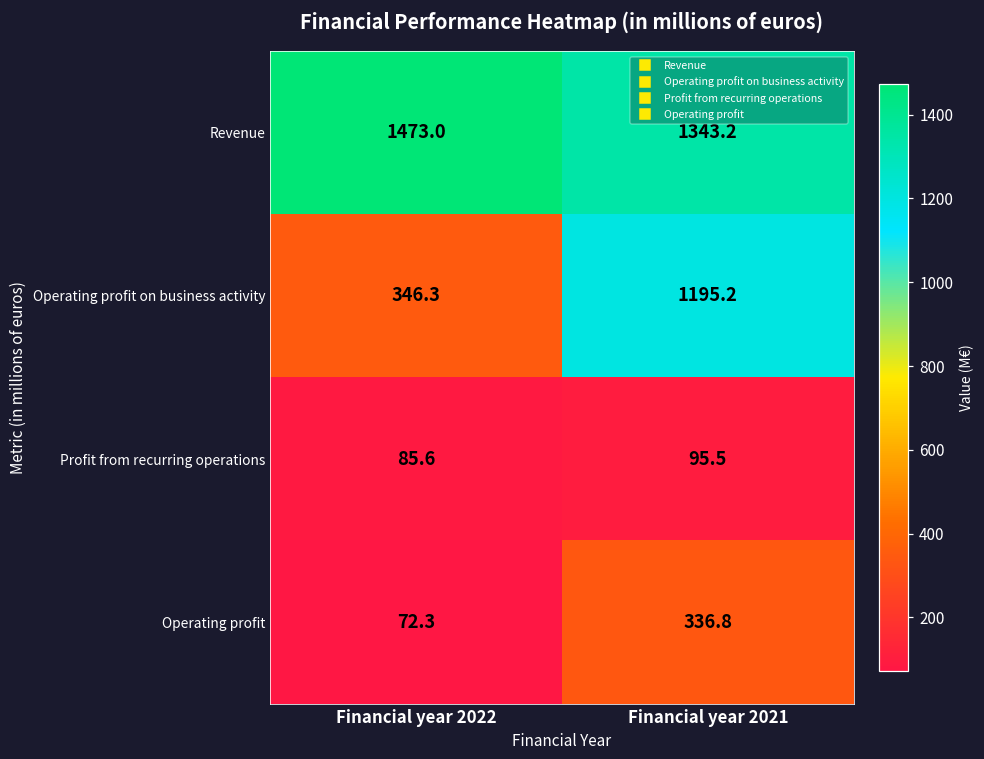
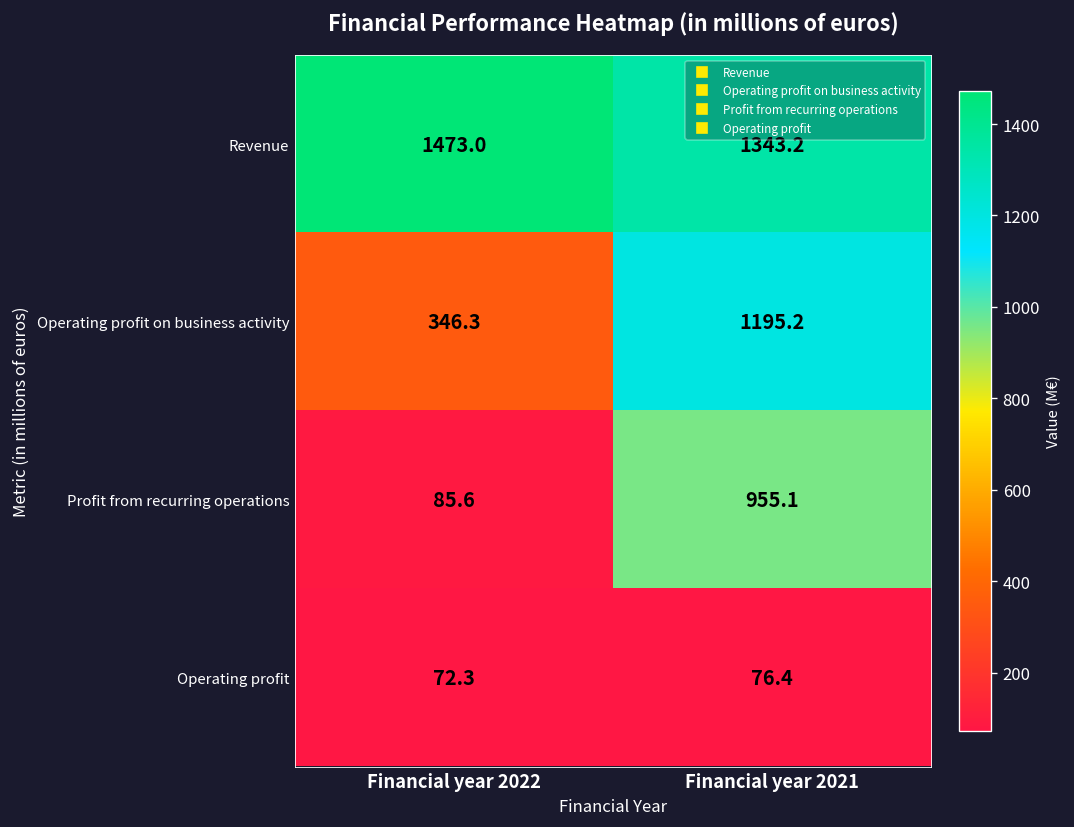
Profit from recurring operations, Financial year 2021: 95.5 -> 955.1
Operating profit, Financial year 2021: 336.8 -> 76.4
